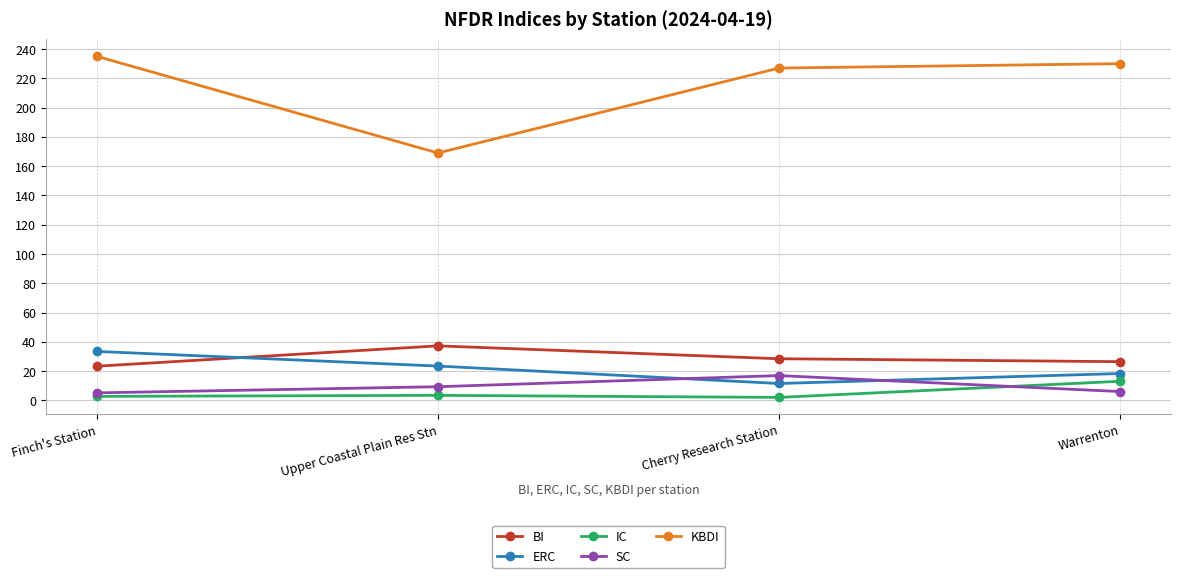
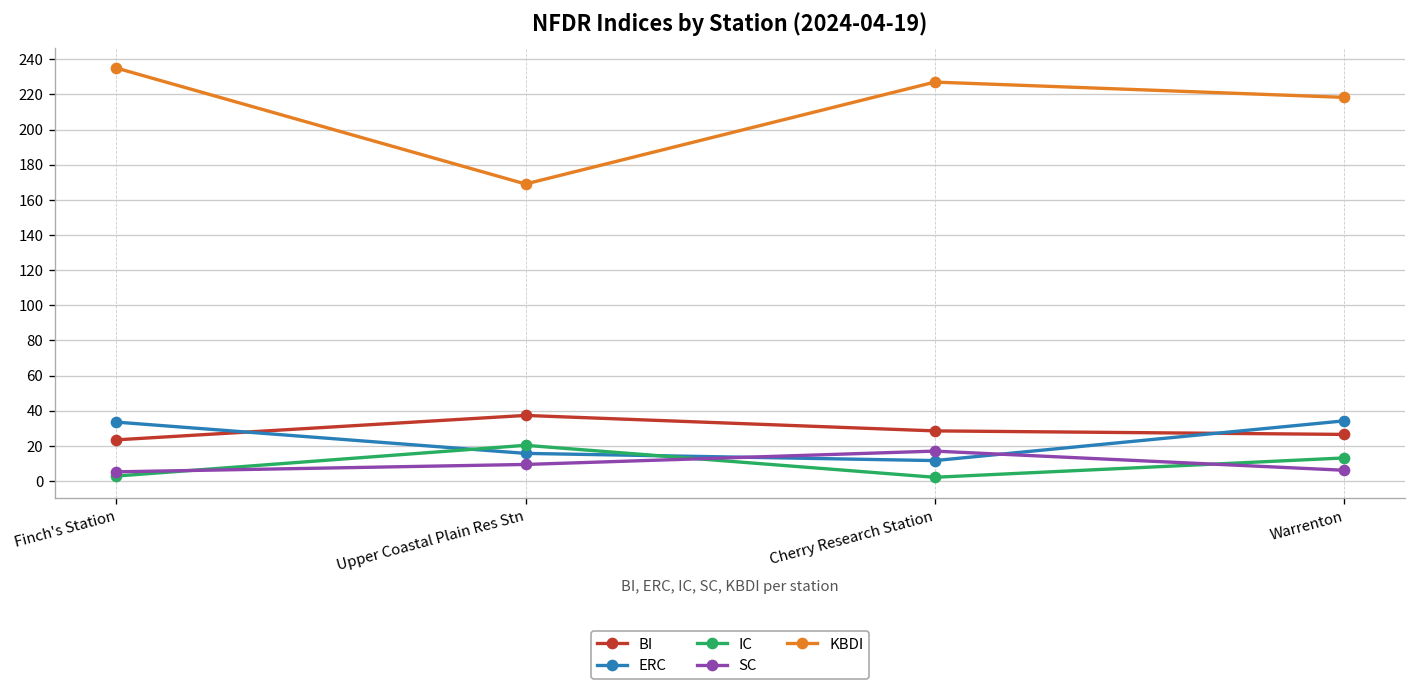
ERC, Upper Coastal Plain Res Stn: 24 -> 16
IC, Upper Coastal Plain Res Stn: 4 -> 20
ERC, Warrenton: 18 -> 34
KBDI, Warrenton: 230 -> 218
